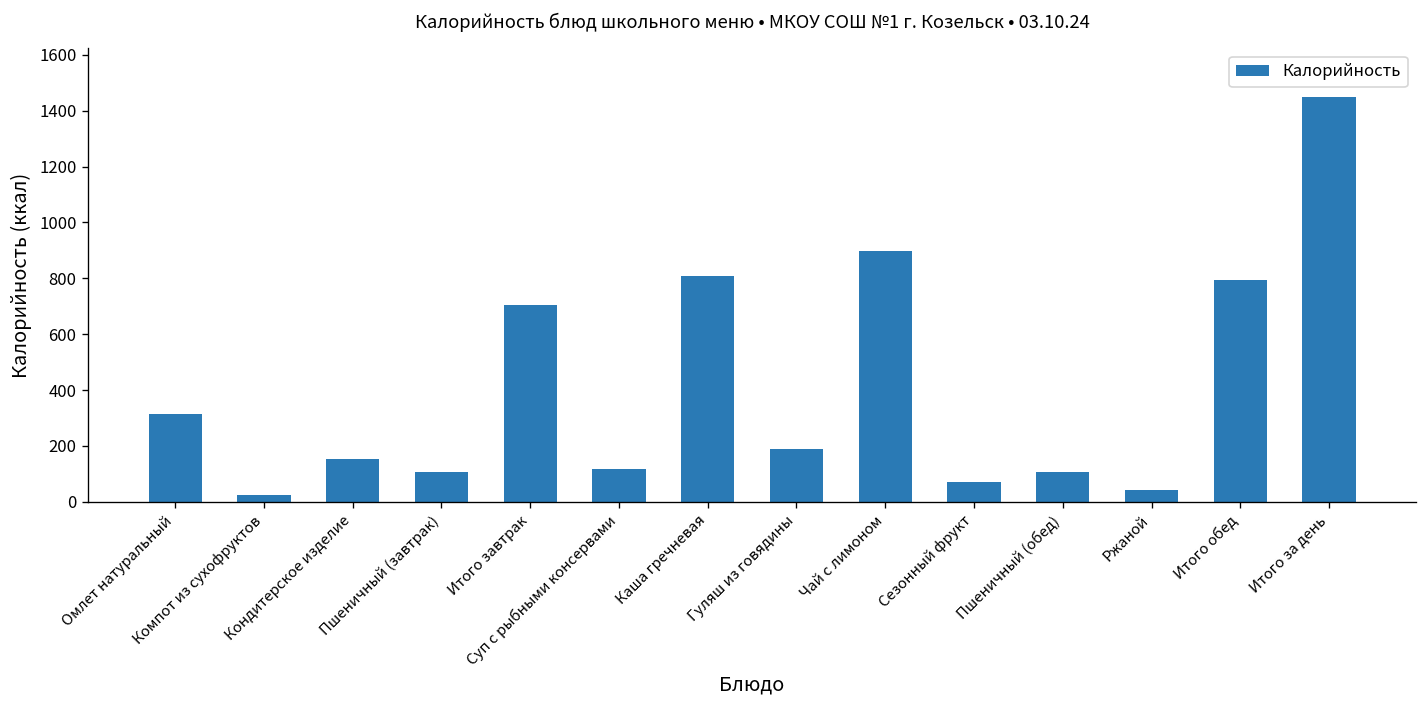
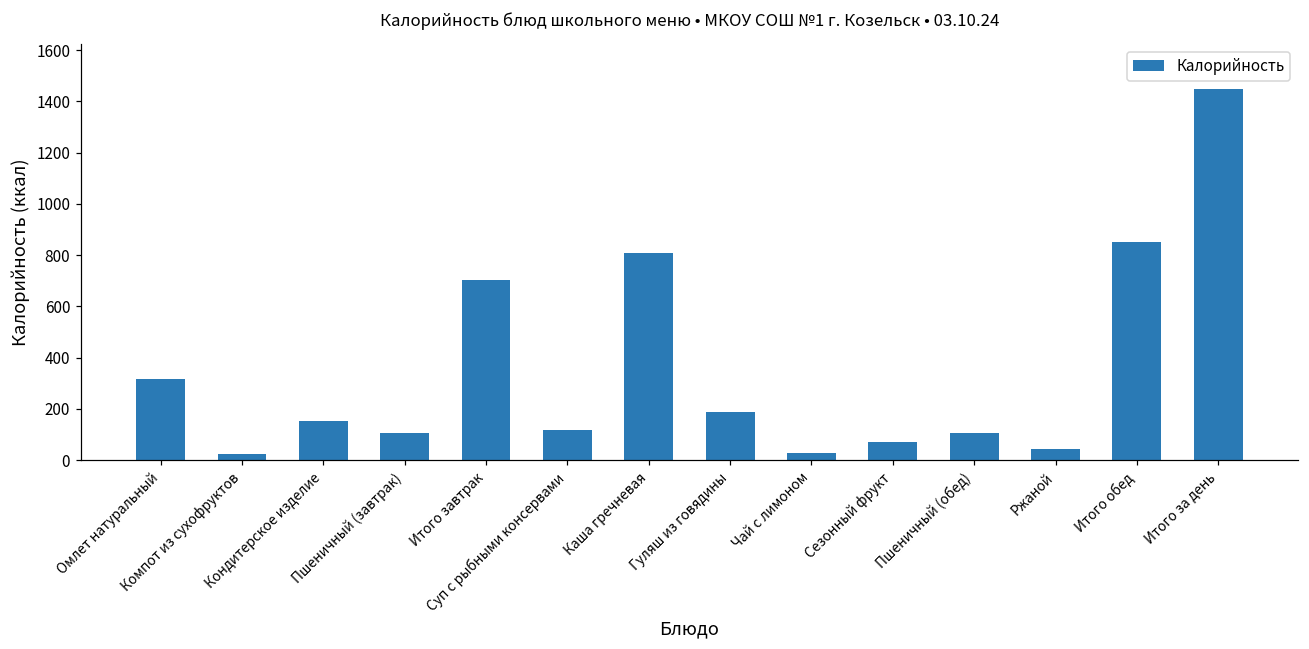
Чай с лимоном: 900 -> 30
Итого обед: 790 -> 850
